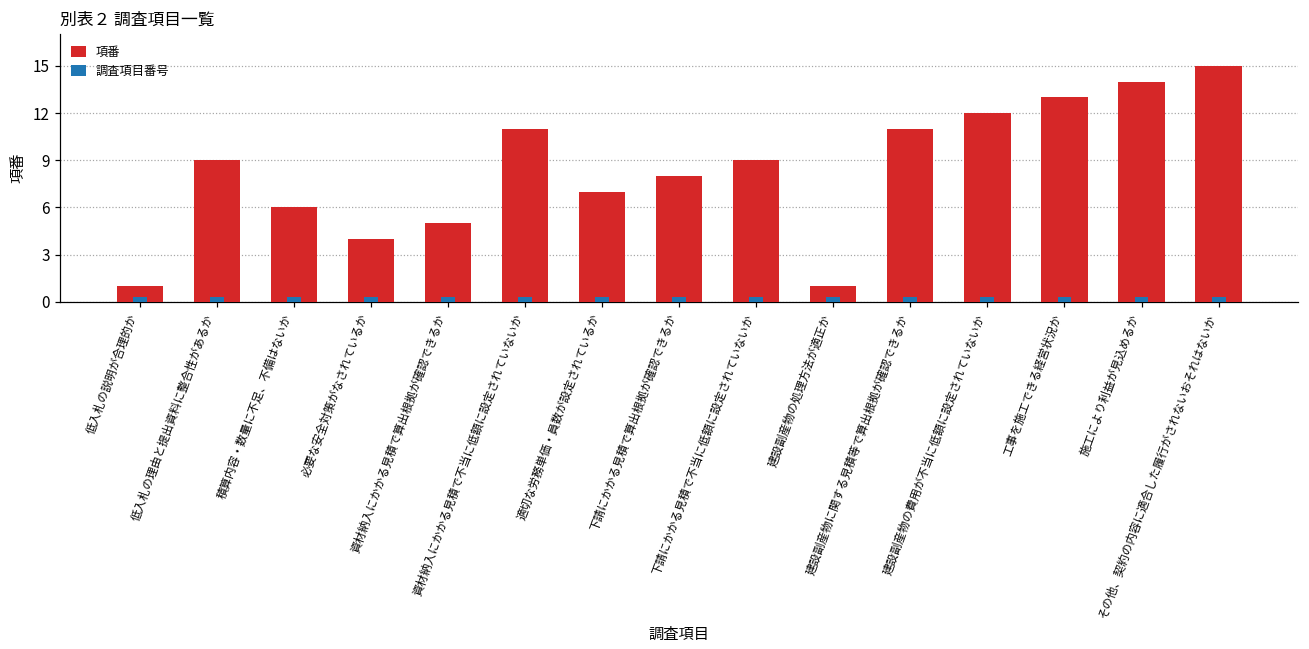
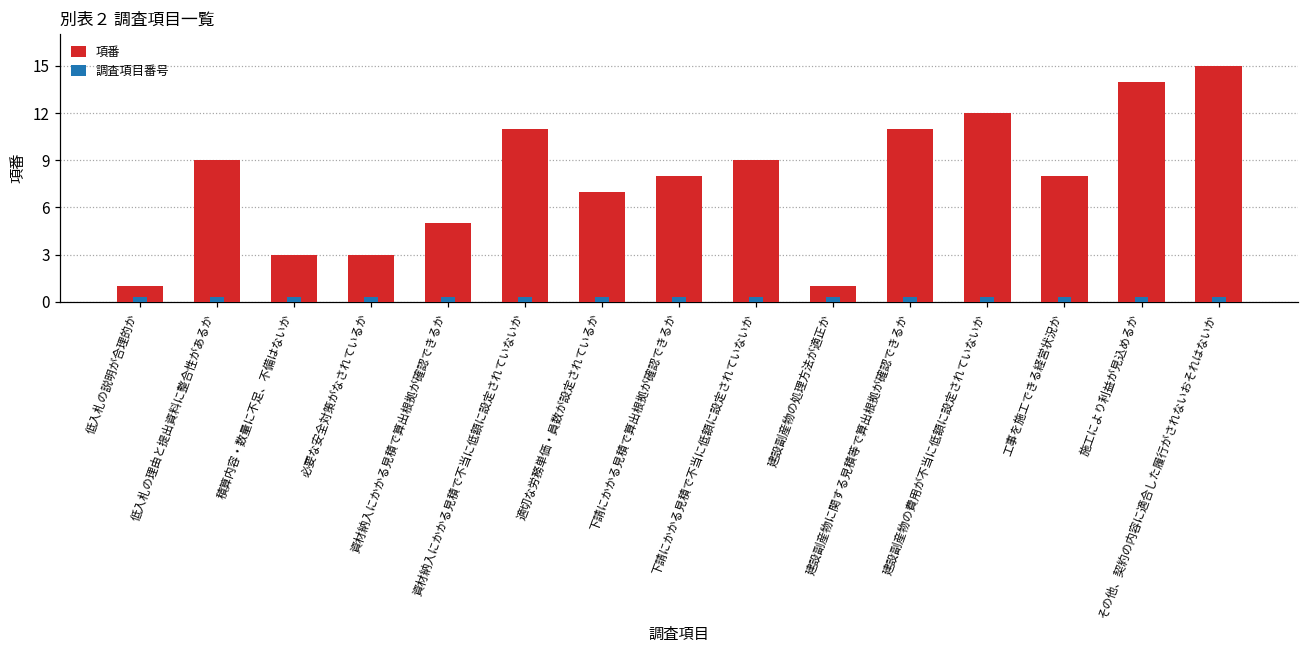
項番, 積算内容・数量に不足、不備はないか: 6 -> 3
項番, 必要な安全対策がなされているか: 4 -> 3
項番, 工事を施工できる経営状況か: 13 -> 8
